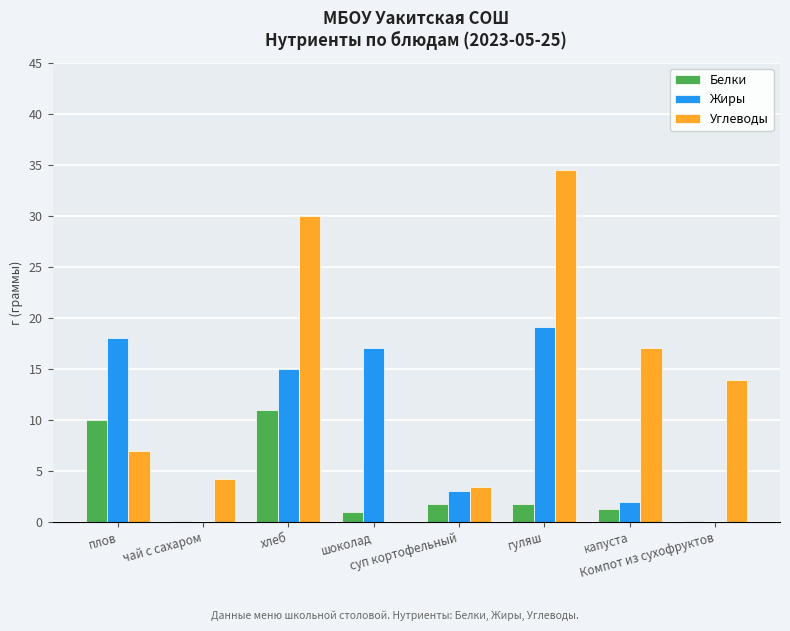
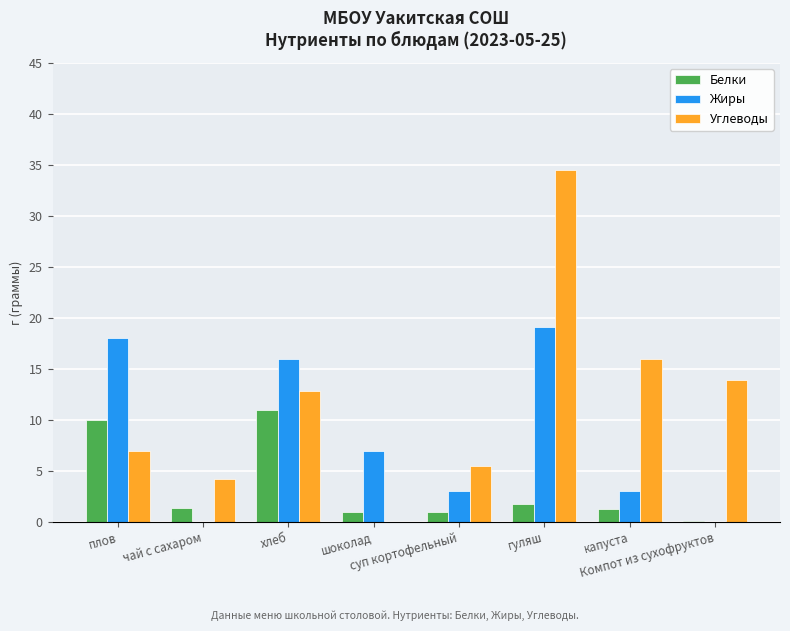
Белки, чай с сахаром: 0.1 -> 1.4
Жиры, хлеб: 15 -> 16
Углеводы, хлеб: 30.0 -> 12.8
Жиры, шоколад: 17 -> 7
Белки, суп кортофельный: 1.8 -> 1.0
Углеводы, суп кортофельный: 3.4 -> 5.5
Жиры, капуста: 2 -> 3
Углеводы, капуста: 17 -> 16
